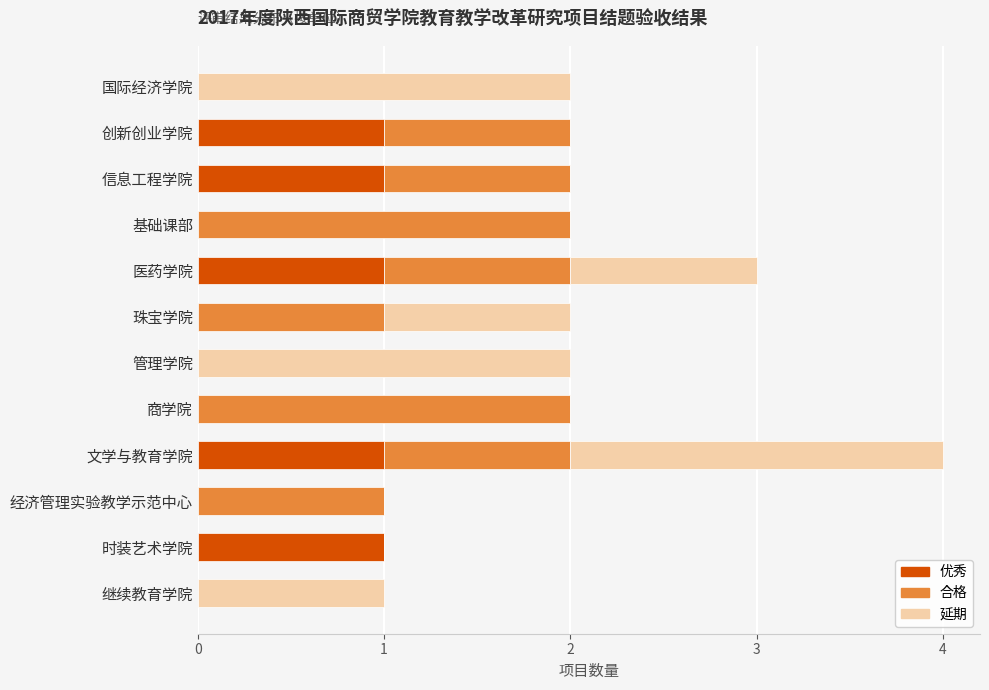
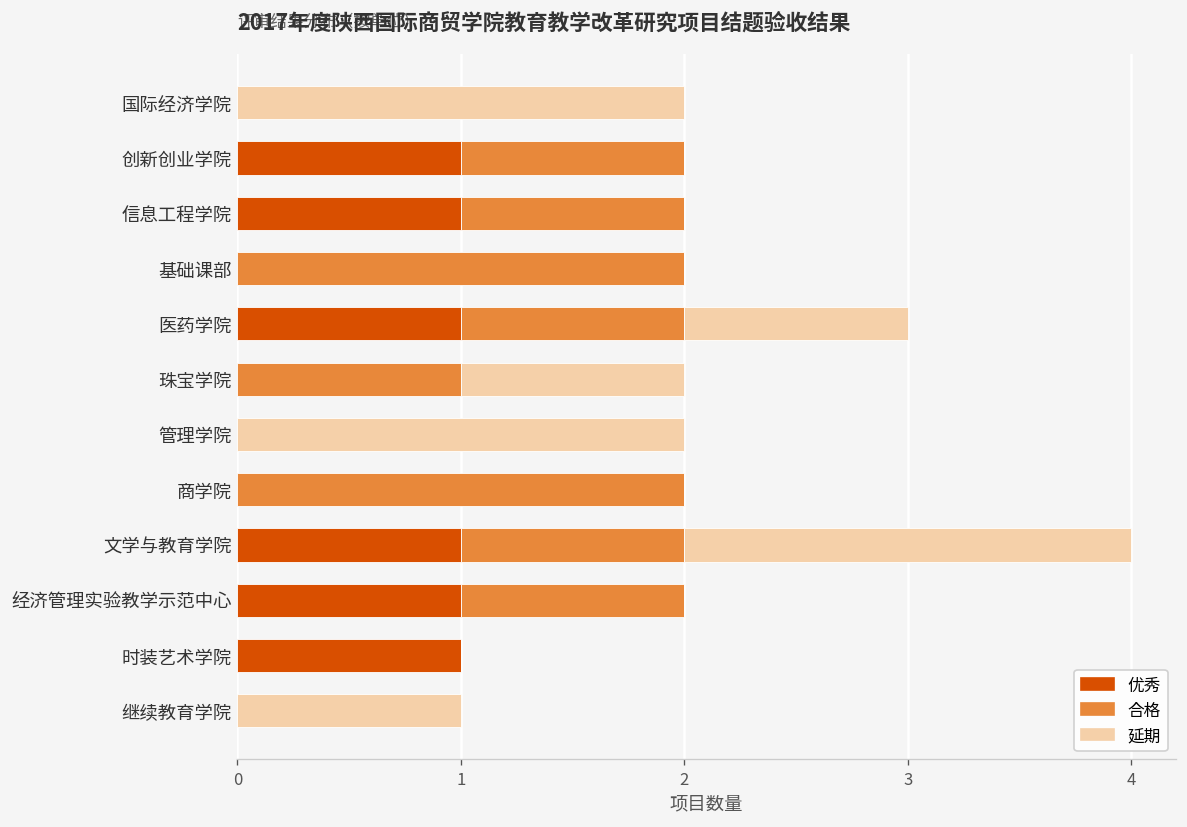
优秀, 经济管理实验教学示范中心: 0 -> 1
